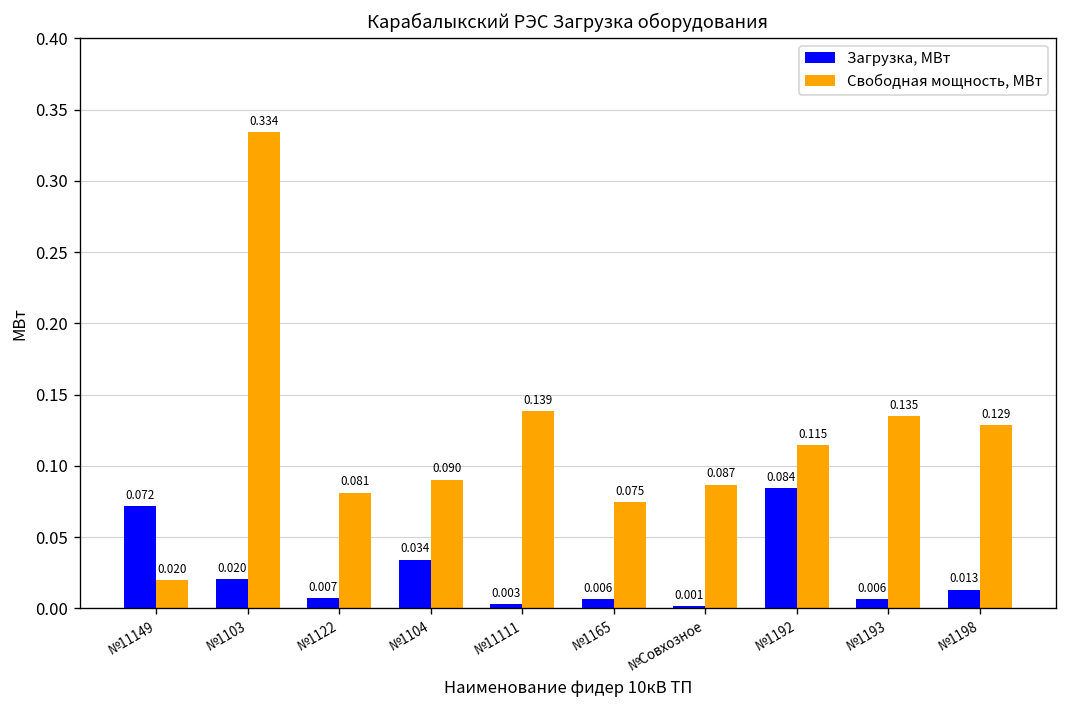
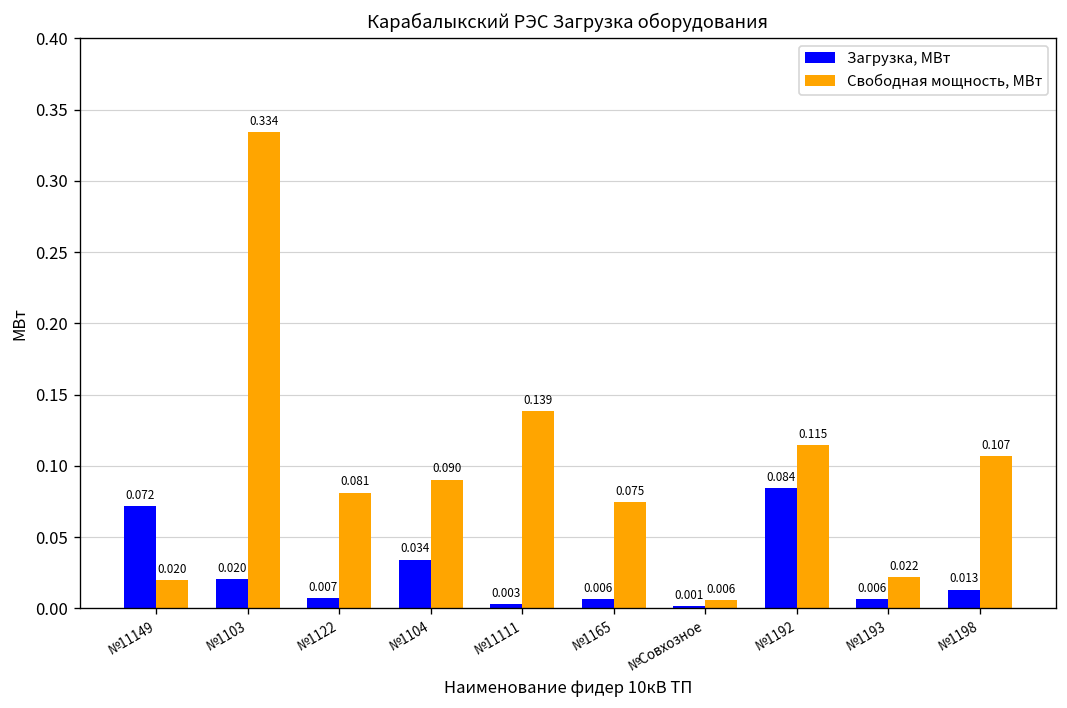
Свободная мощность, МВт, №Совхозное: 0.087 -> 0.006
Свободная мощность, МВт, №1193: 0.135 -> 0.022
Свободная мощность, МВт, №1198: 0.129 -> 0.107
